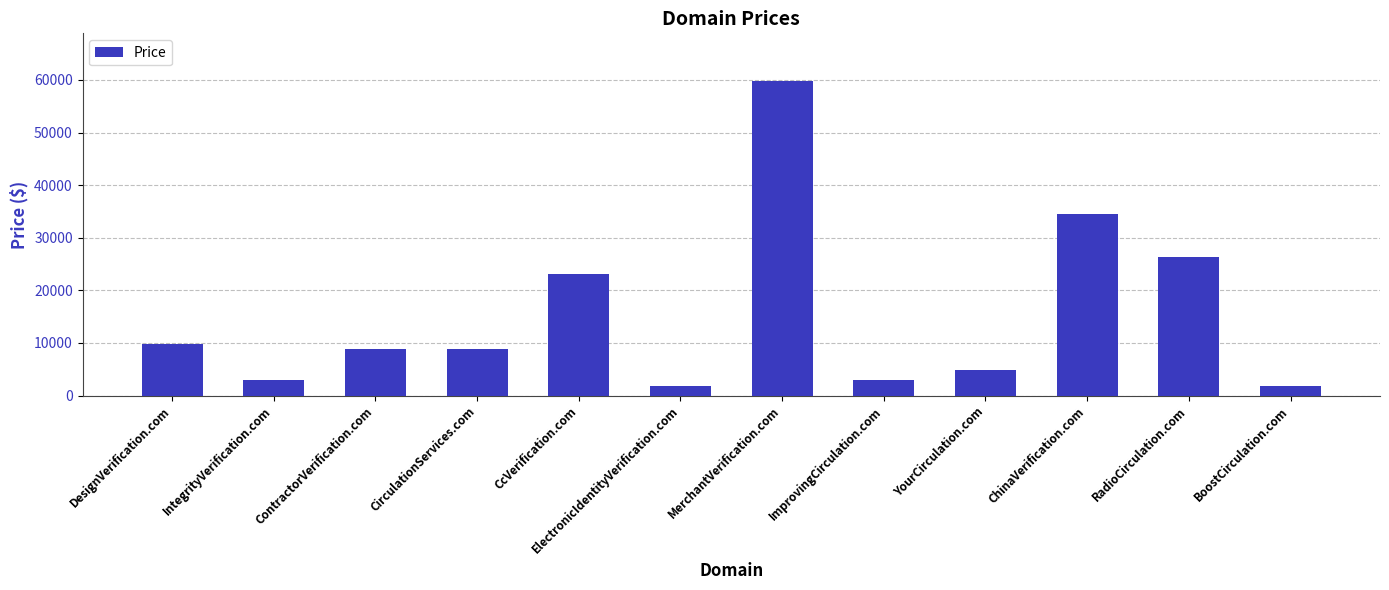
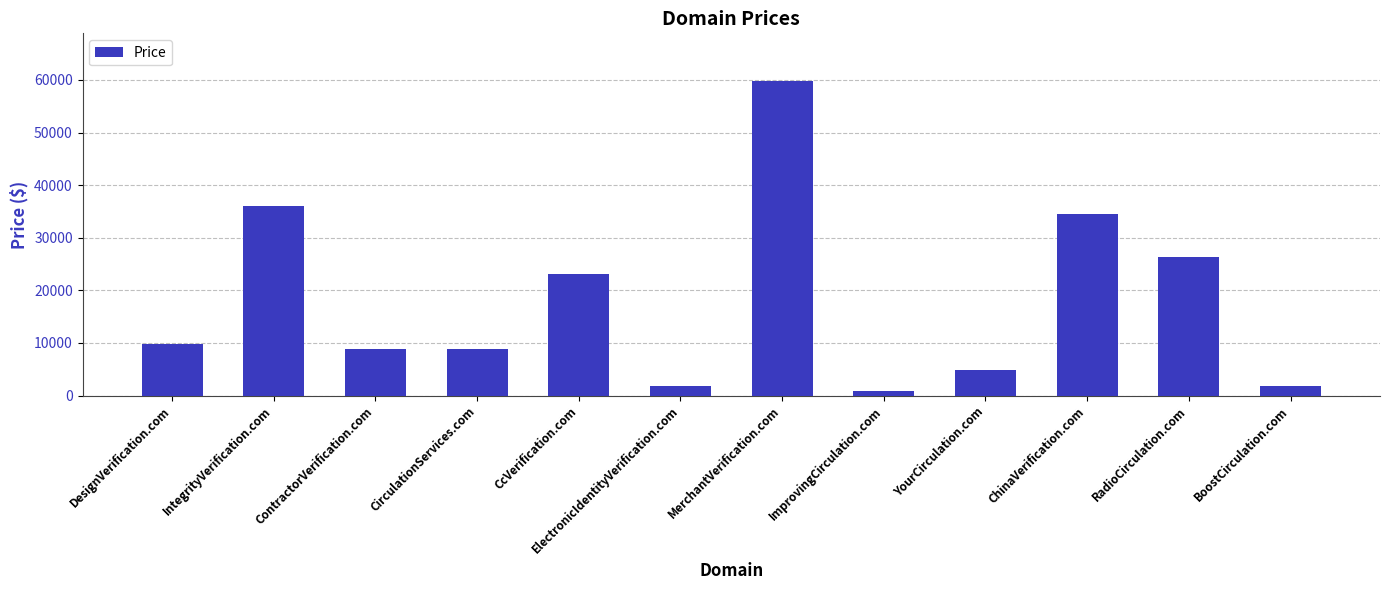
IntegrityVerification.com: 3000 -> 36000
ImprovingCirculation.com: 3000 -> 1000
